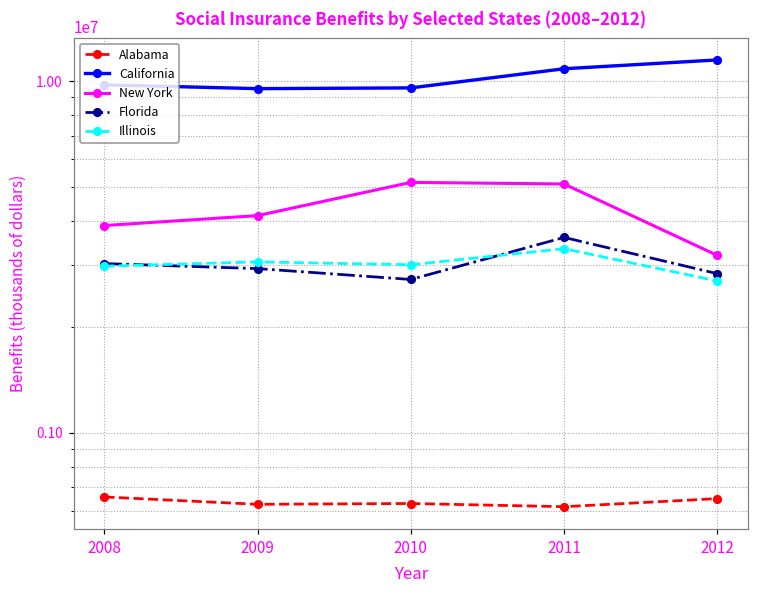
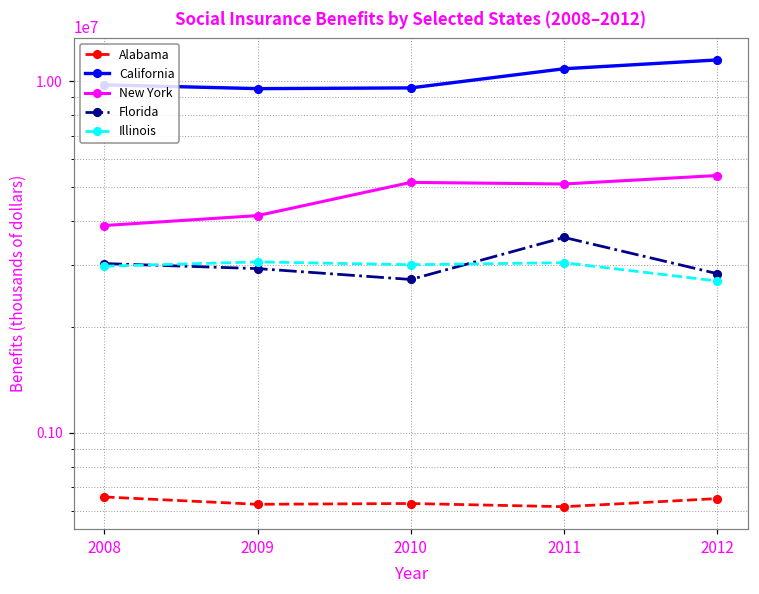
Illinois, 2011: 3300000 -> 3000000
New York, 2012: 3200000 -> 5400000
